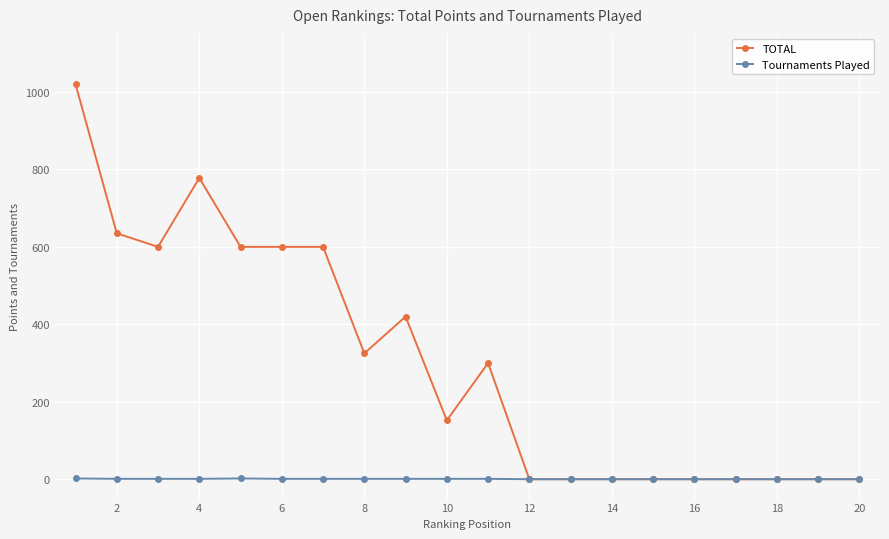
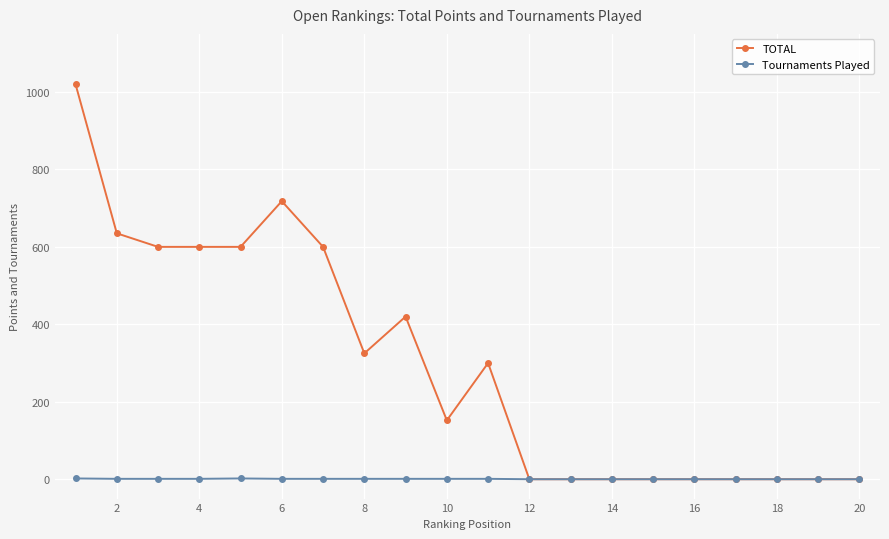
TOTAL, 4: 780 -> 600
TOTAL, 6: 600 -> 720
